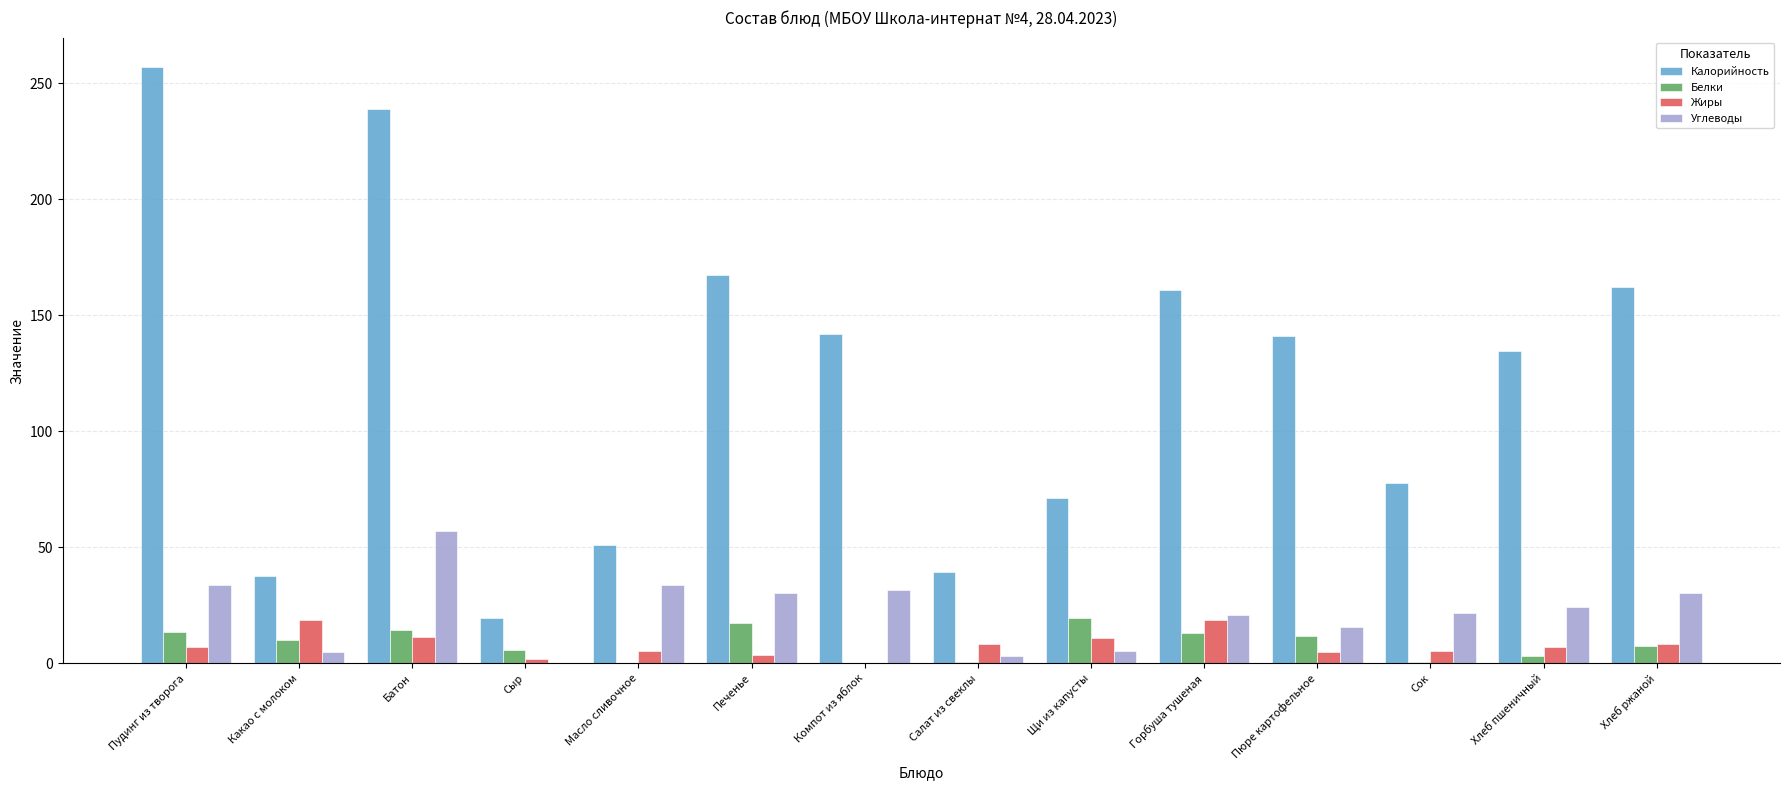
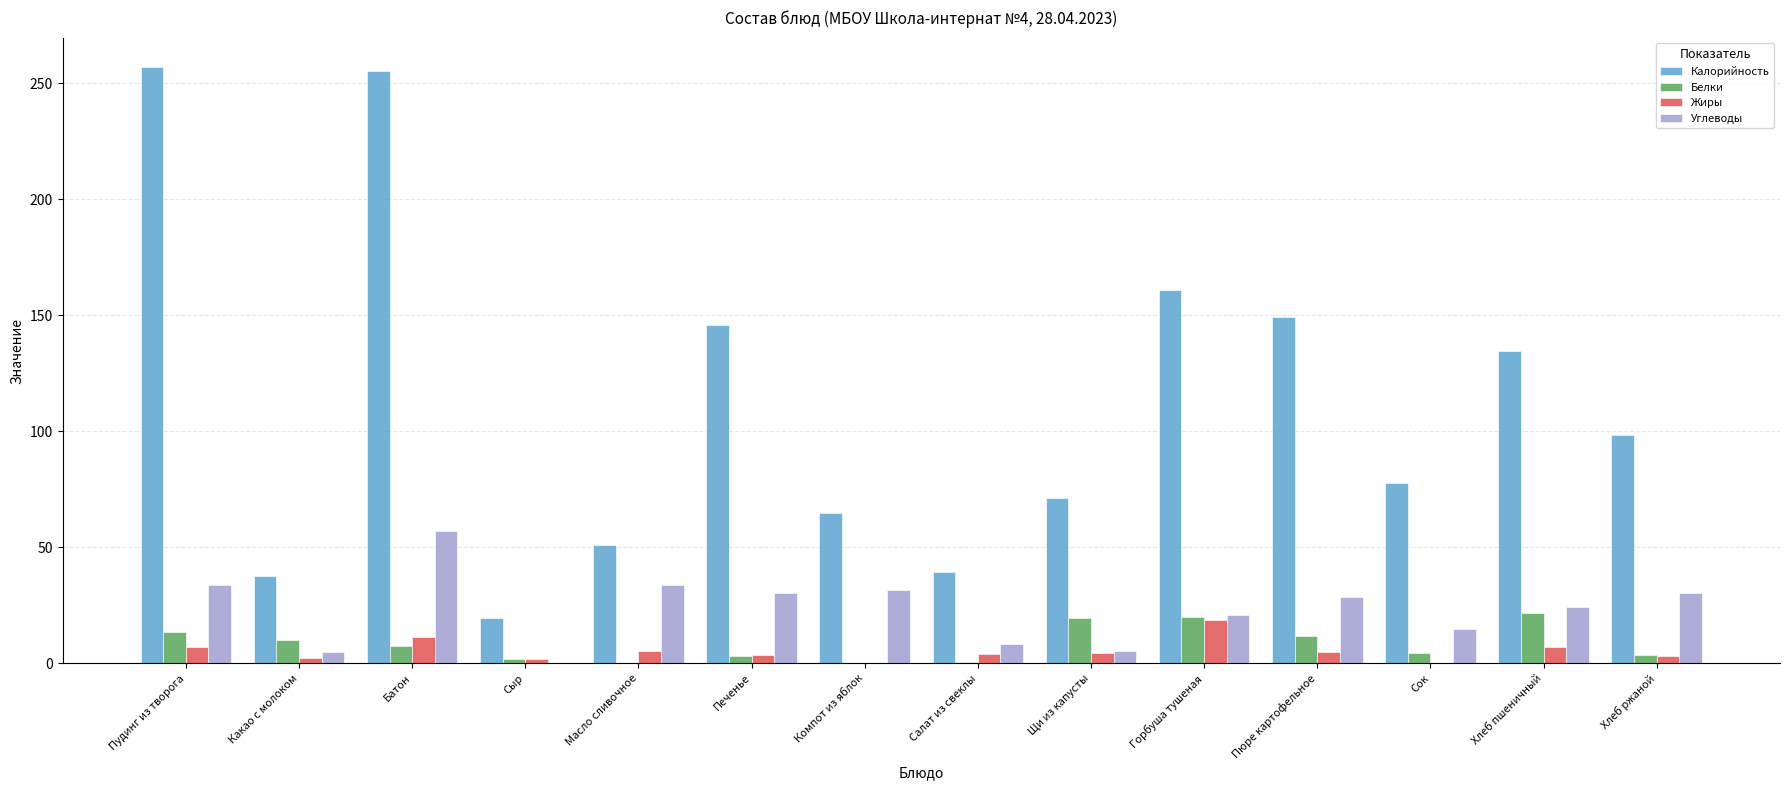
Жиры, Какао с молоком: 19 -> 2
Калорийность, Батон: 239 -> 255
Белки, Батон: 14 -> 7
Белки, Сыр: 6 -> 2
Калорийность, Печенье: 167 -> 146
Белки, Печенье: 17 -> 3
Калорийность, Компот из яблок: 142 -> 65
Жиры, Салат из свеклы: 8 -> 4
Углеводы, Салат из свеклы: 3 -> 8
Жиры, Щи из капусты: 11 -> 5
Белки, Горбуша тушеная: 13 -> 20
Калорийность, Пюре картофельное: 141 -> 149
Углеводы, Пюре картофельное: 16 -> 29
Белки, Сок: 1 -> 5
Жиры, Сок: 5 -> 0
Углеводы, Сок: 22 -> 15
Белки, Хлеб пшеничный: 3 -> 22
Калорийность, Хлеб ржаной: 162 -> 99
Белки, Хлеб ржаной: 7 -> 4
Жиры, Хлеб ржаной: 8 -> 3
